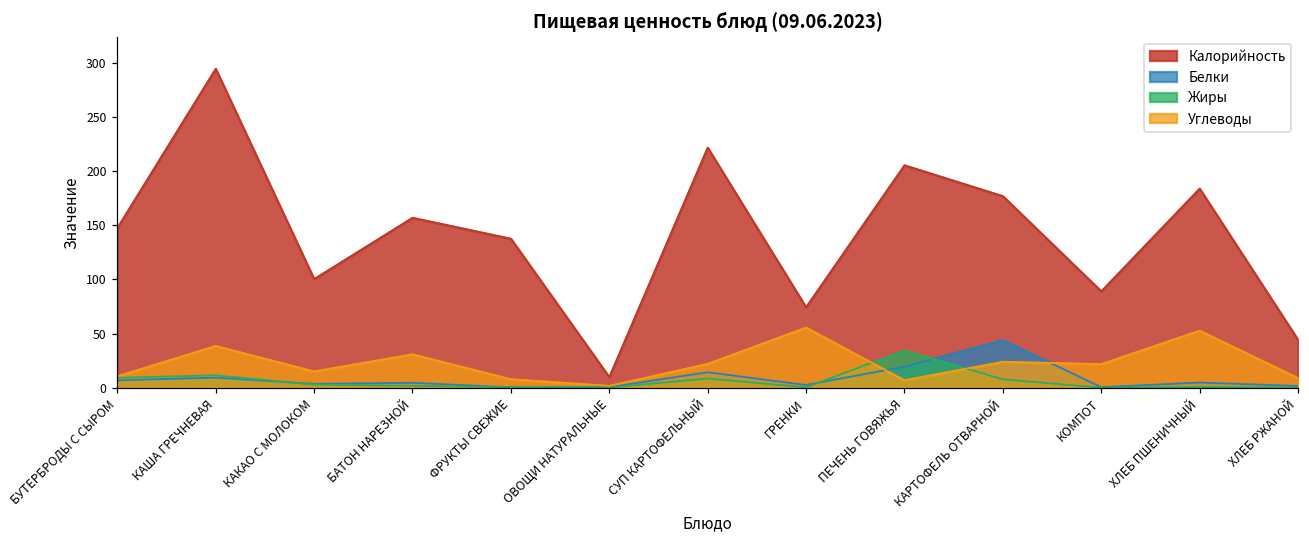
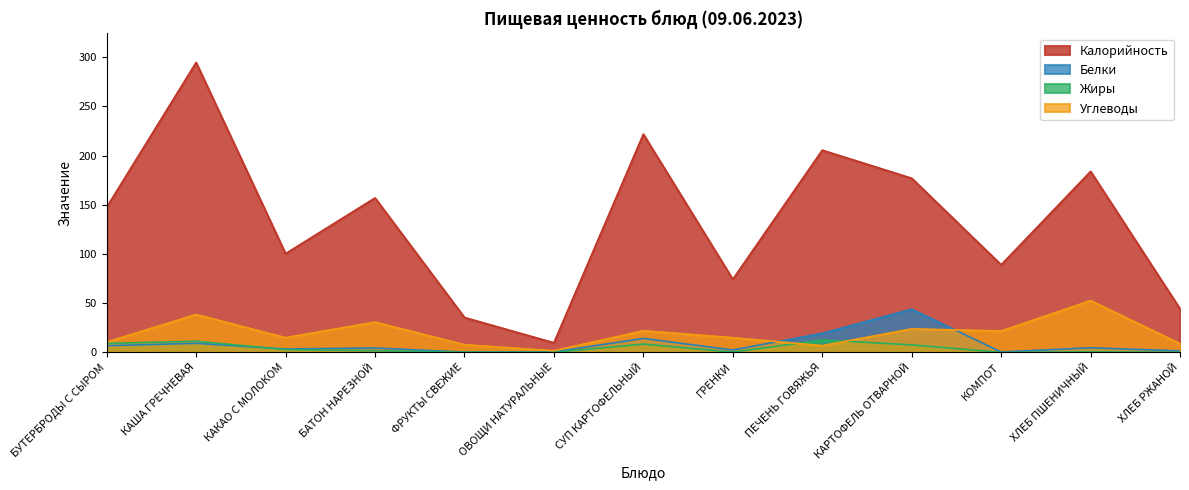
Калорийность, ФРУКТЫ СВЕЖИЕ: 140 -> 40
Углеводы, ГРЕНКИ: 60 -> 10
Жиры, ПЕЧЕНЬ ГОВЯЖЬЯ: 30 -> 10
